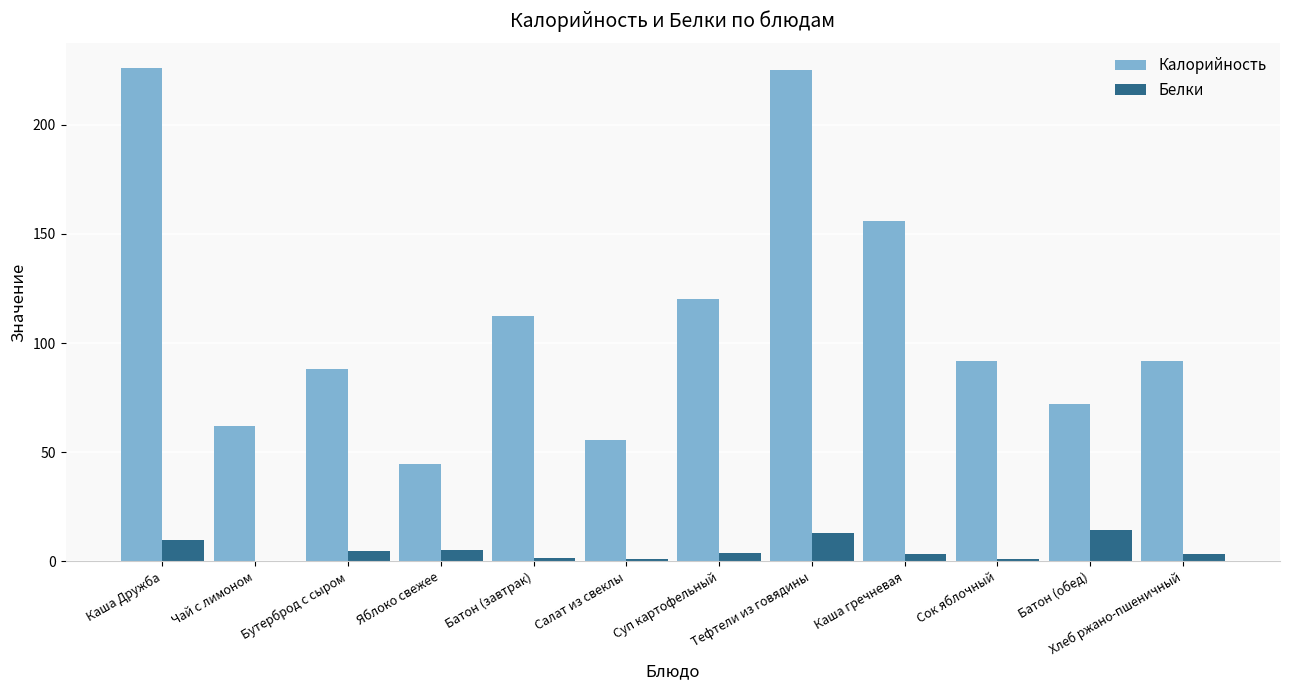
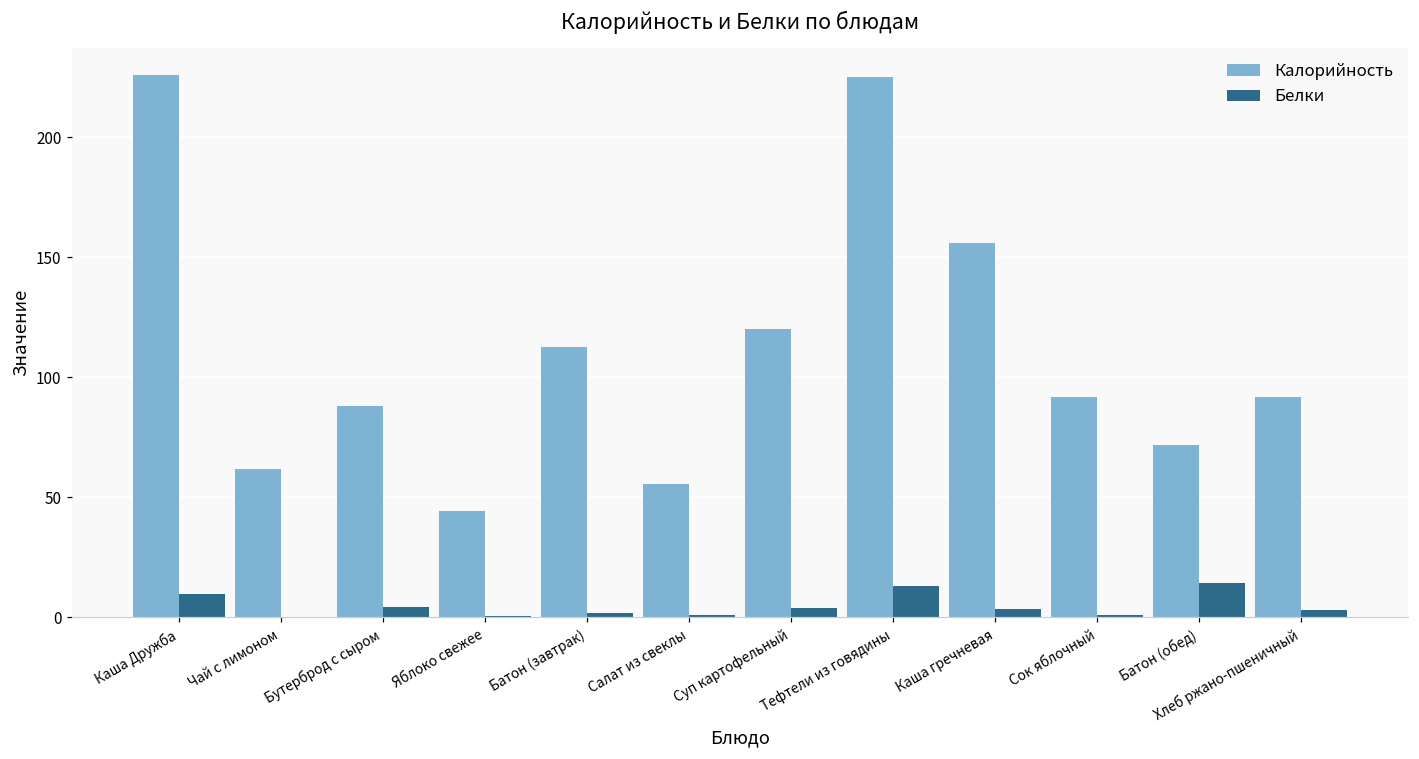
Белки, Яблоко свежее: 5 -> 0
